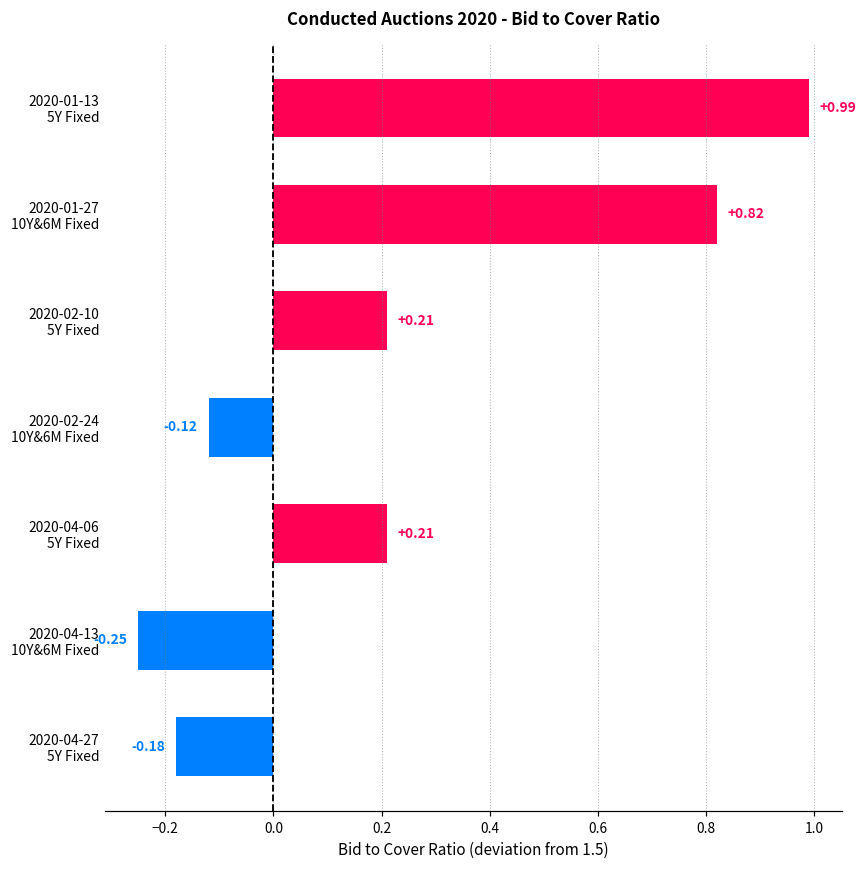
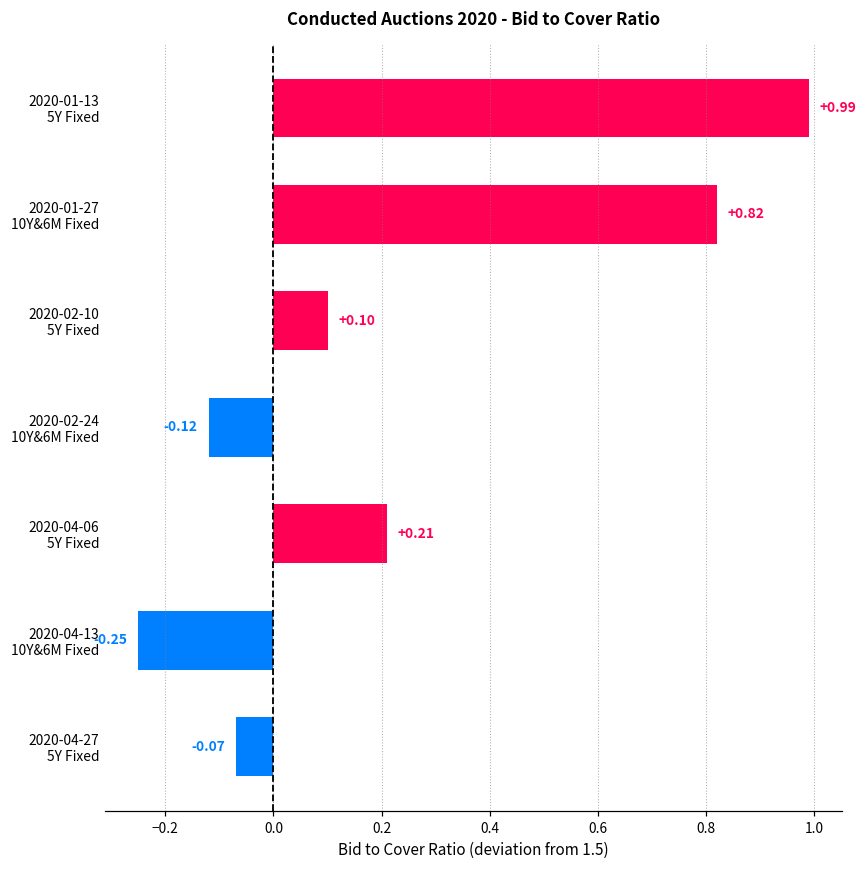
2020-02-10 5Y Fixed: +0.21 -> +0.10
2020-04-27 5Y Fixed: -0.18 -> -0.07
